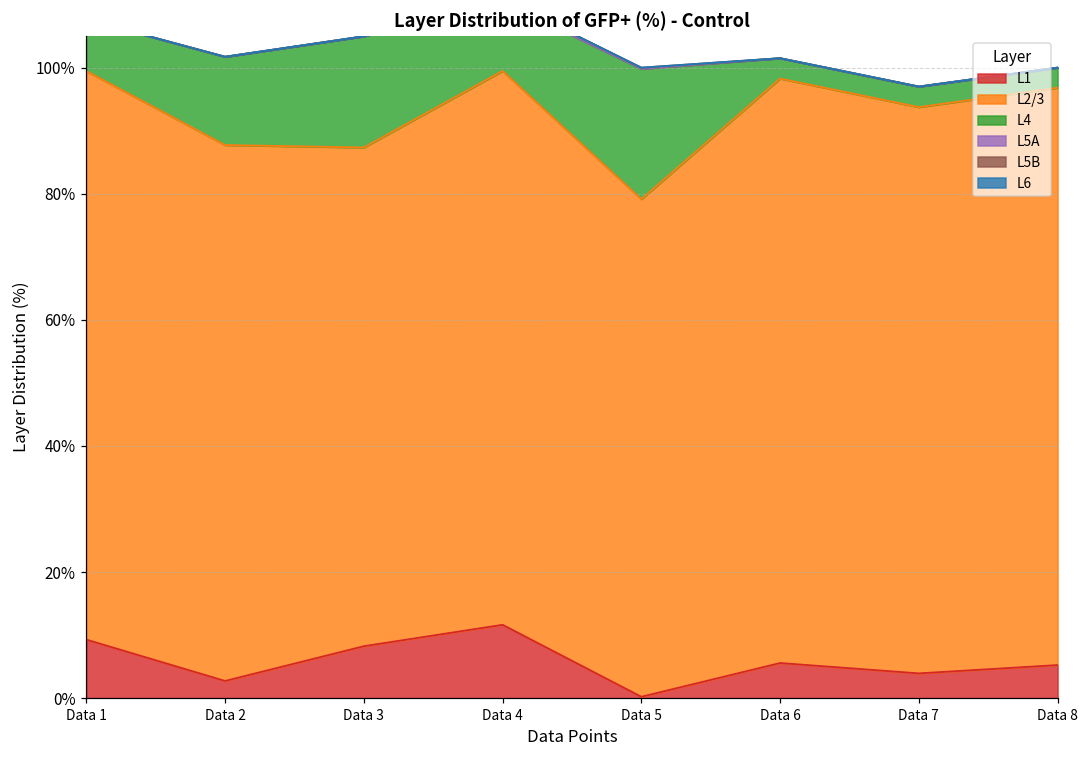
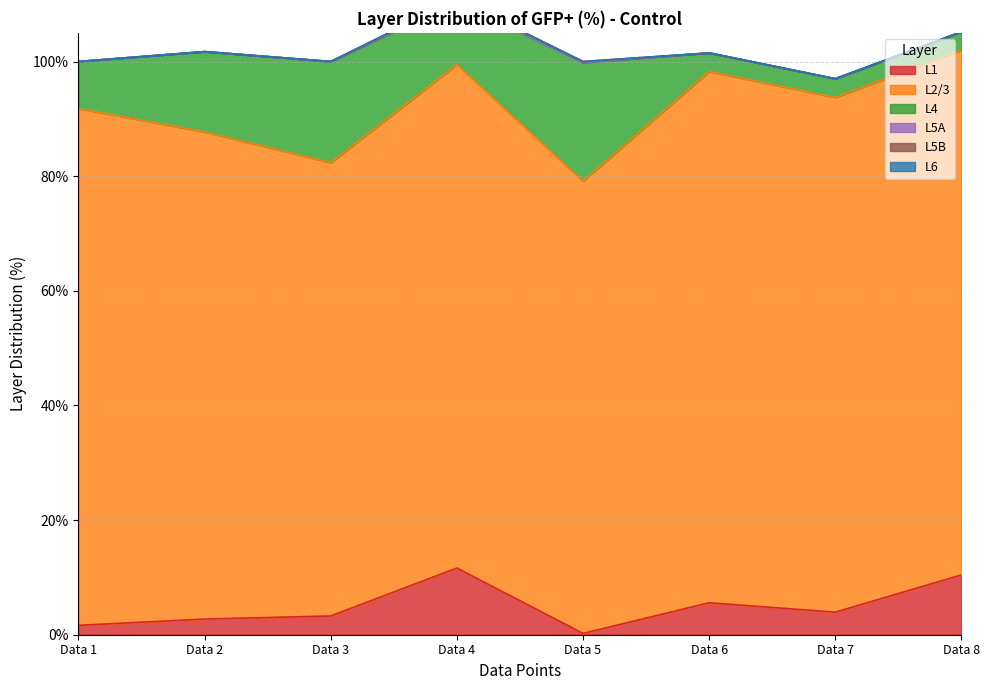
L1, Data 1: 9% -> 2%
L1, Data 3: 8% -> 3%
L1, Data 8: 5% -> 10%
